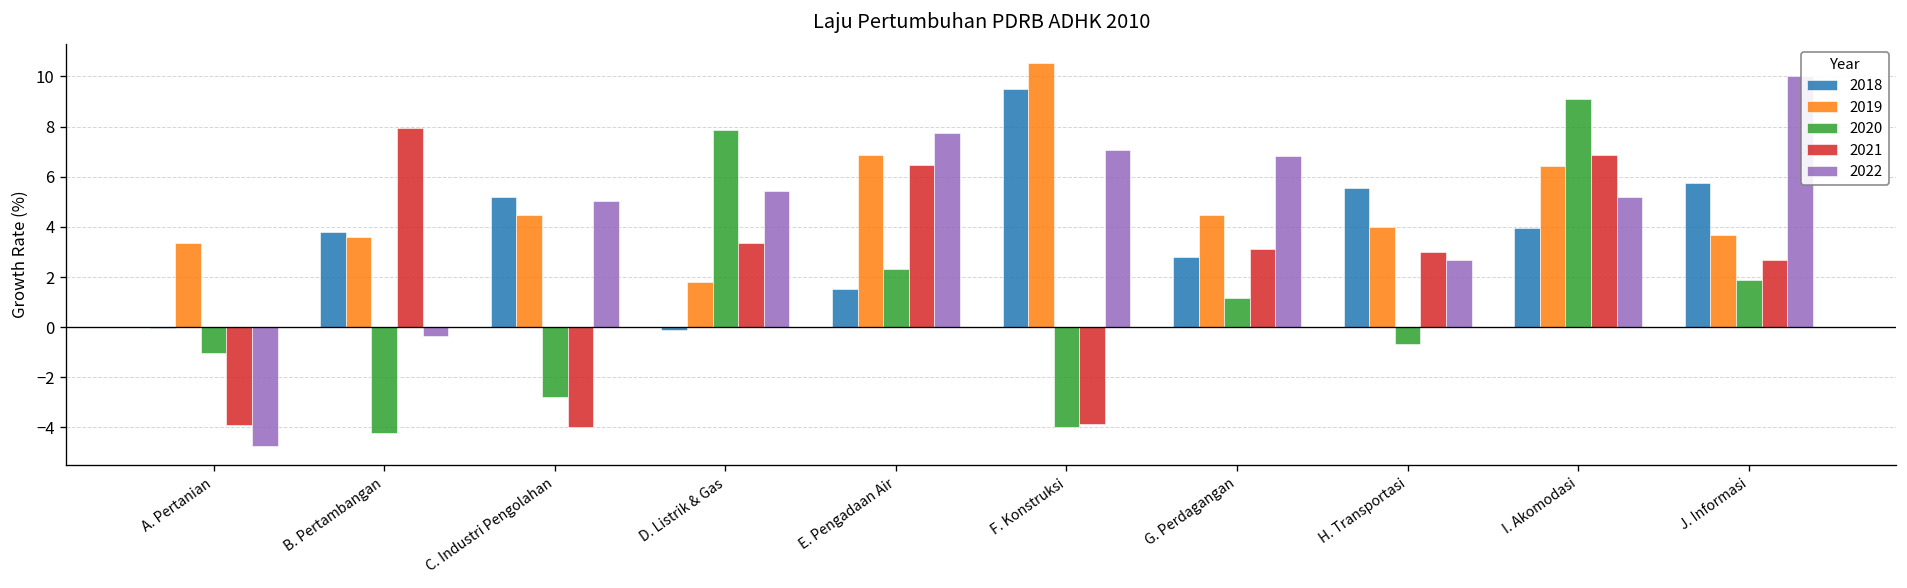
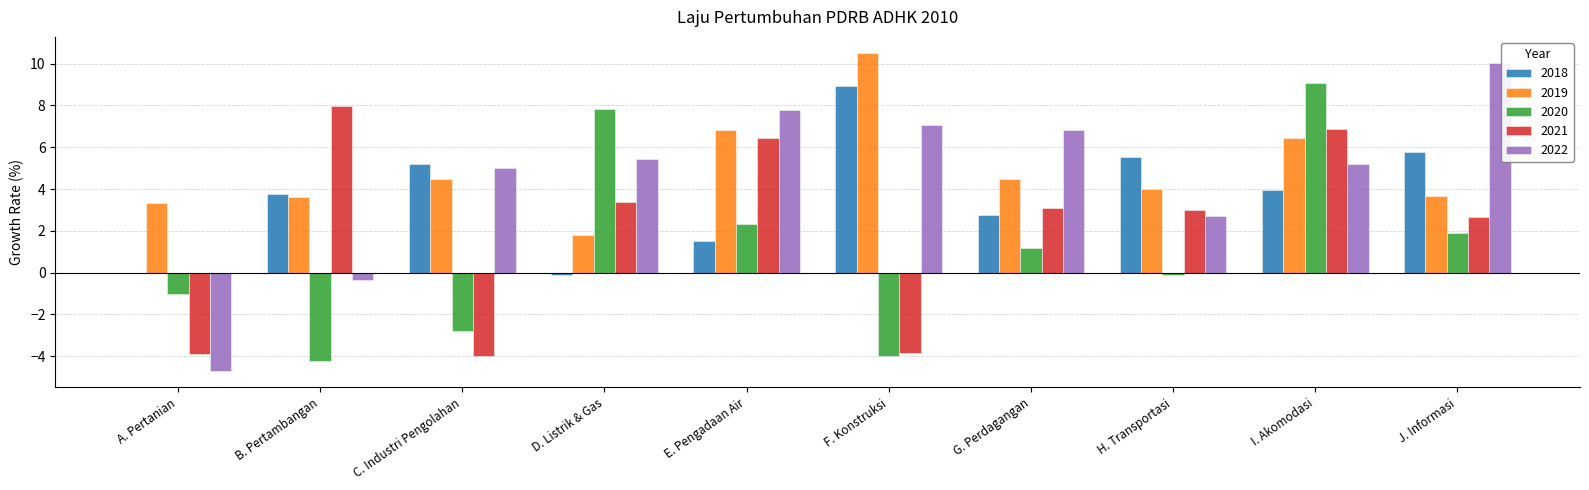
2018, F. Konstruksi: 9.5 -> 8.9
2020, H. Transportasi: -0.7 -> -0.1
